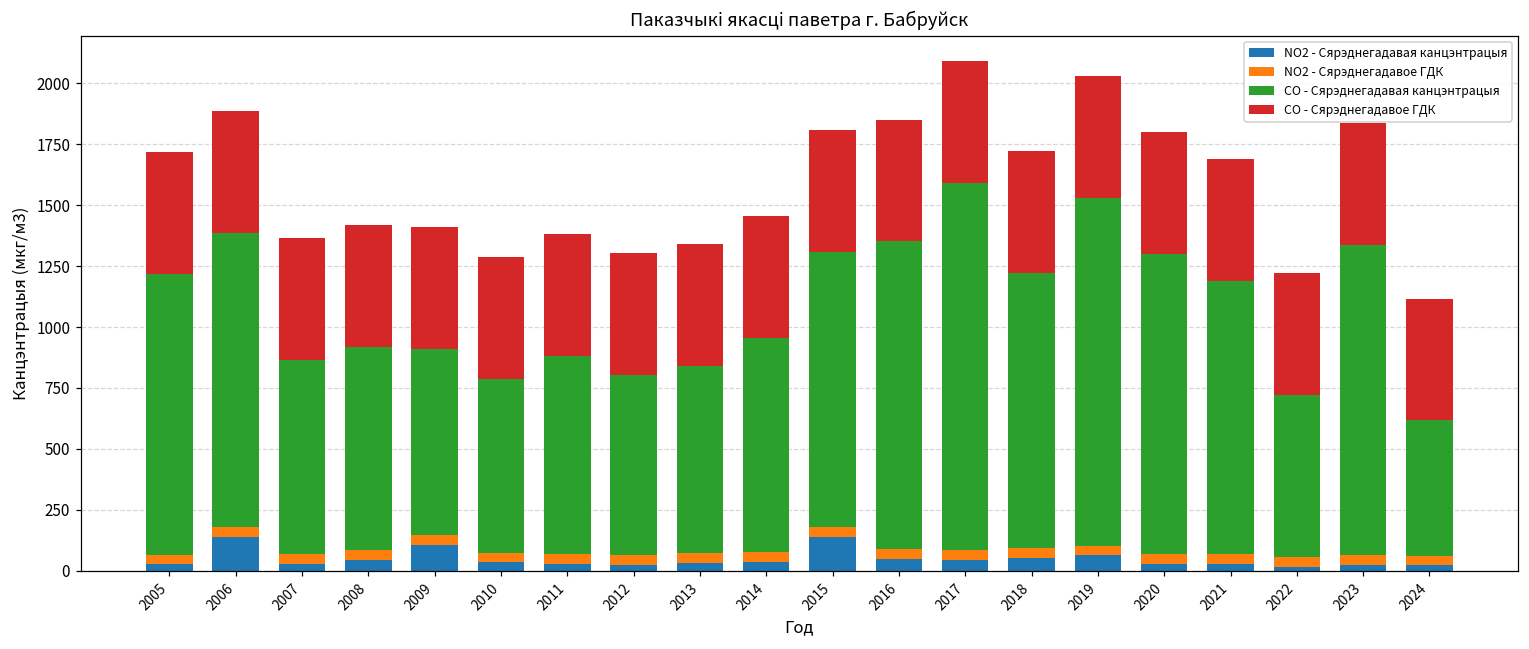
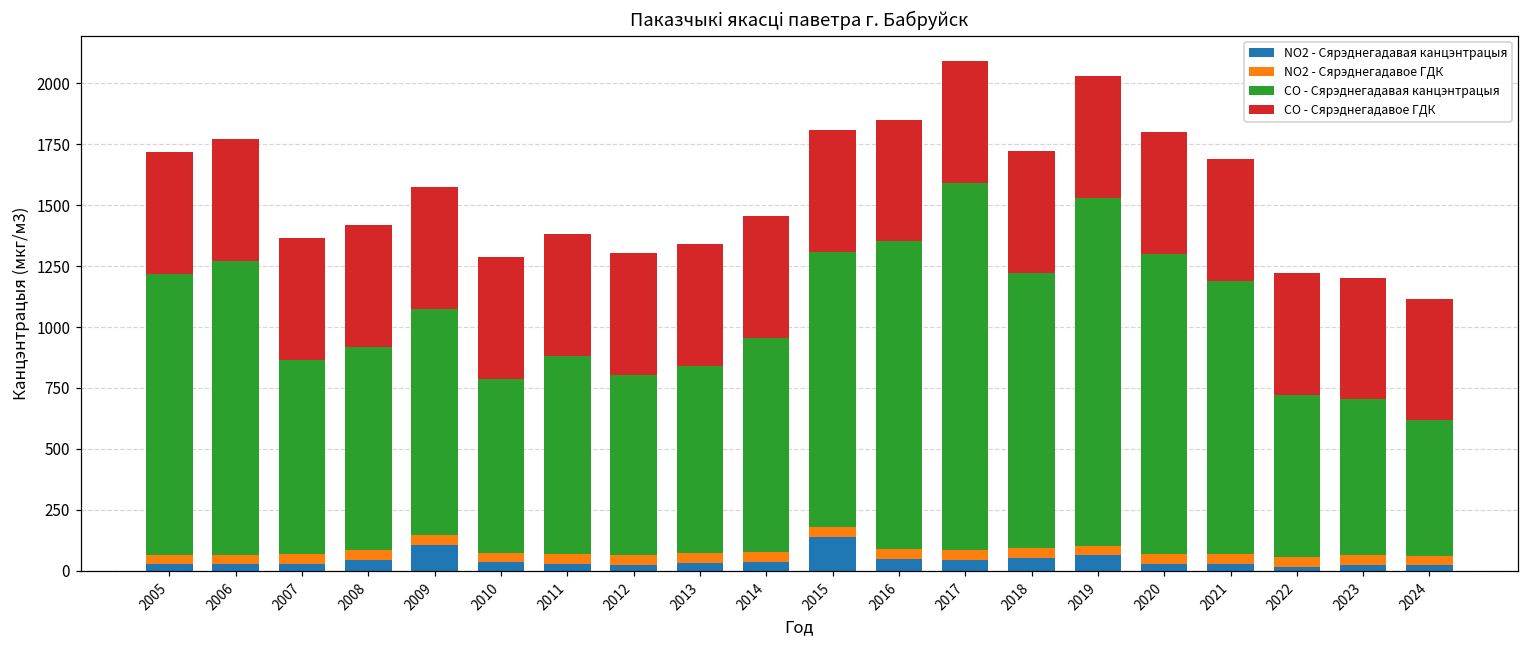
NO2 - Сярэднегадавая канцэнтрацыя, 2006: 140 -> 30
CO - Сярэднегадавая канцэнтрацыя, 2009: 770 -> 930
CO - Сярэднегадавая канцэнтрацыя, 2023: 1270 -> 640
